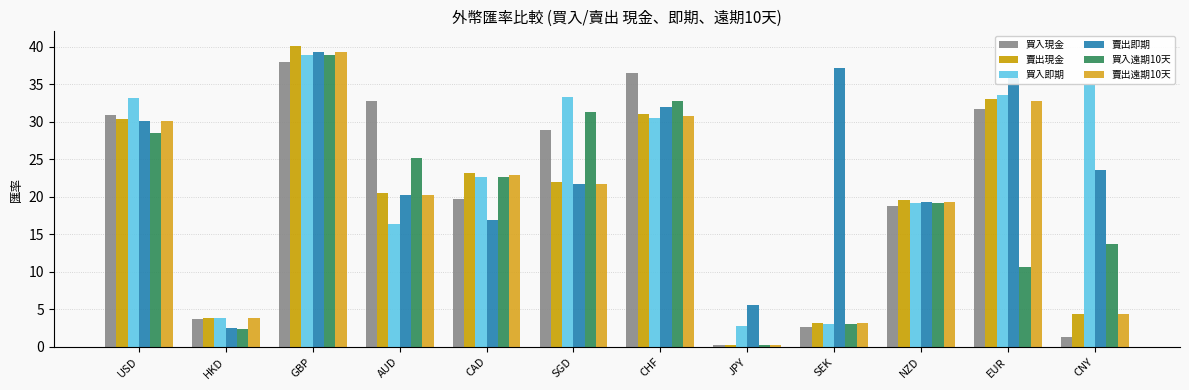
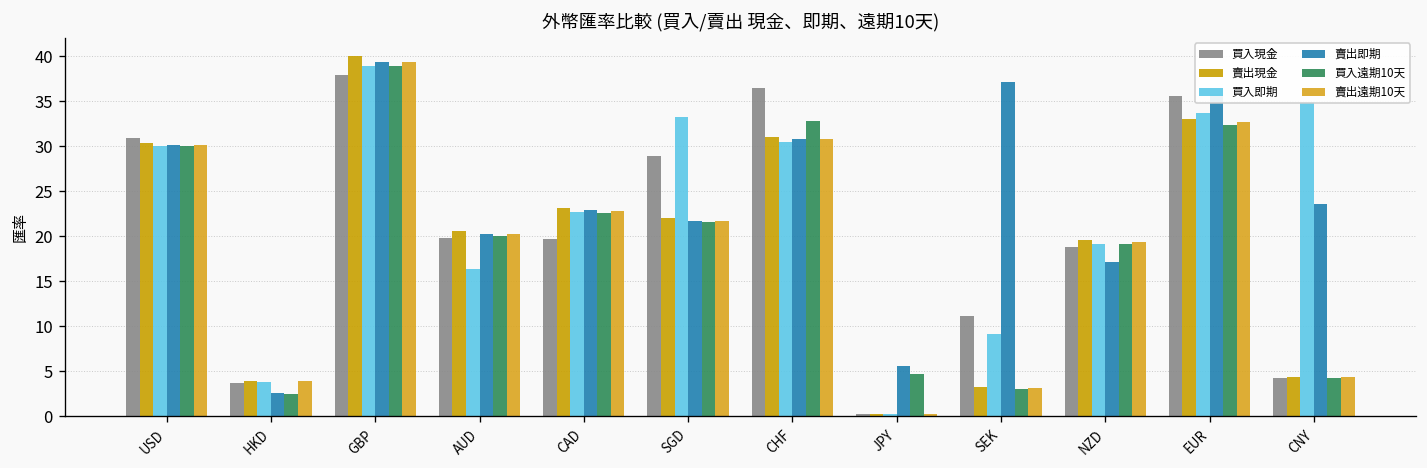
買入即期, USD: 33 -> 30
買入遠期10天, USD: 29 -> 30
買入現金, AUD: 33 -> 20
買入遠期10天, AUD: 25 -> 20
賣出即期, CAD: 17 -> 23
買入遠期10天, SGD: 31 -> 22
賣出即期, CHF: 32 -> 31
買入即期, JPY: 3 -> 0
買入遠期10天, JPY: 0 -> 5
買入現金, SEK: 3 -> 11
買入即期, SEK: 3 -> 9
賣出即期, NZD: 19 -> 17
買入現金, EUR: 32 -> 36
買入遠期10天, EUR: 11 -> 32
買入現金, CNY: 1 -> 4
買入遠期10天, CNY: 14 -> 4
